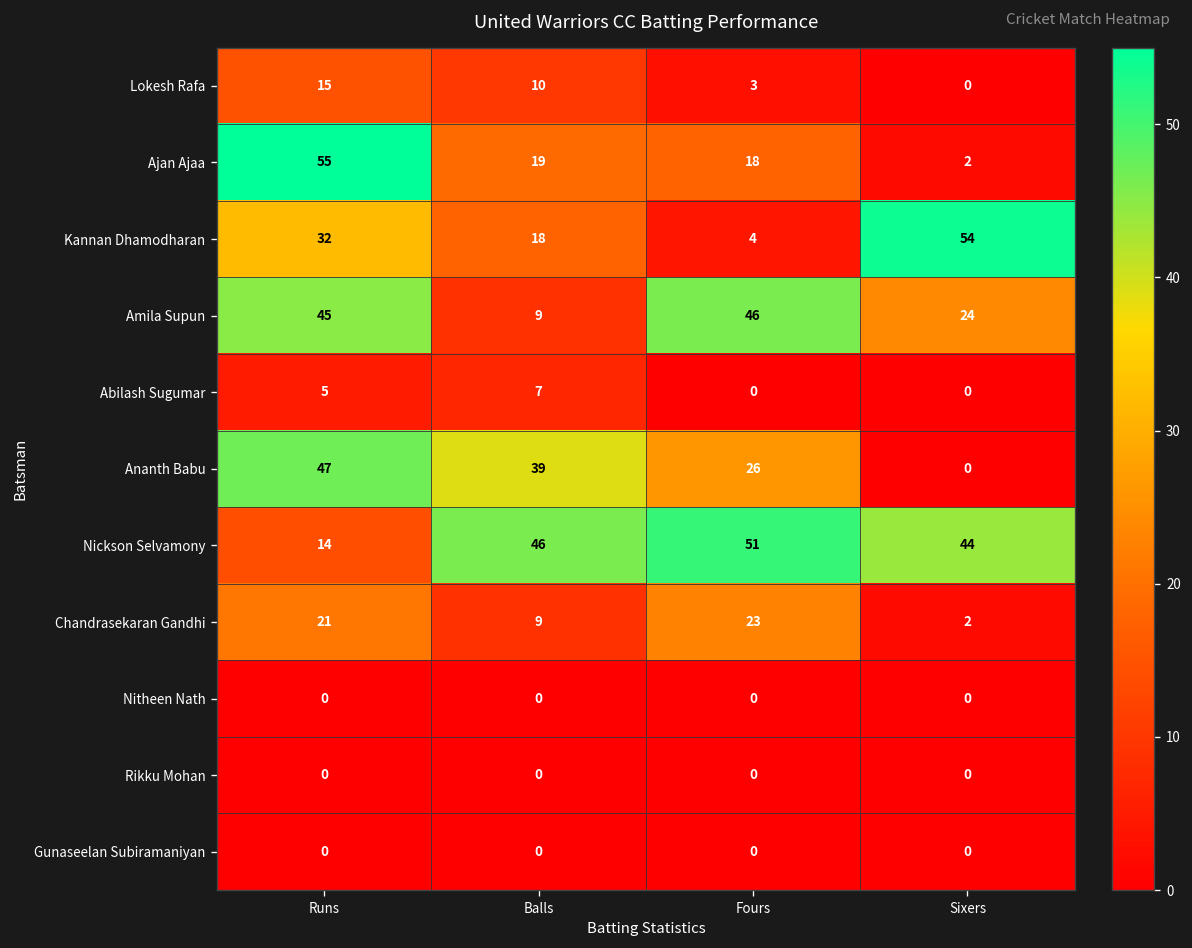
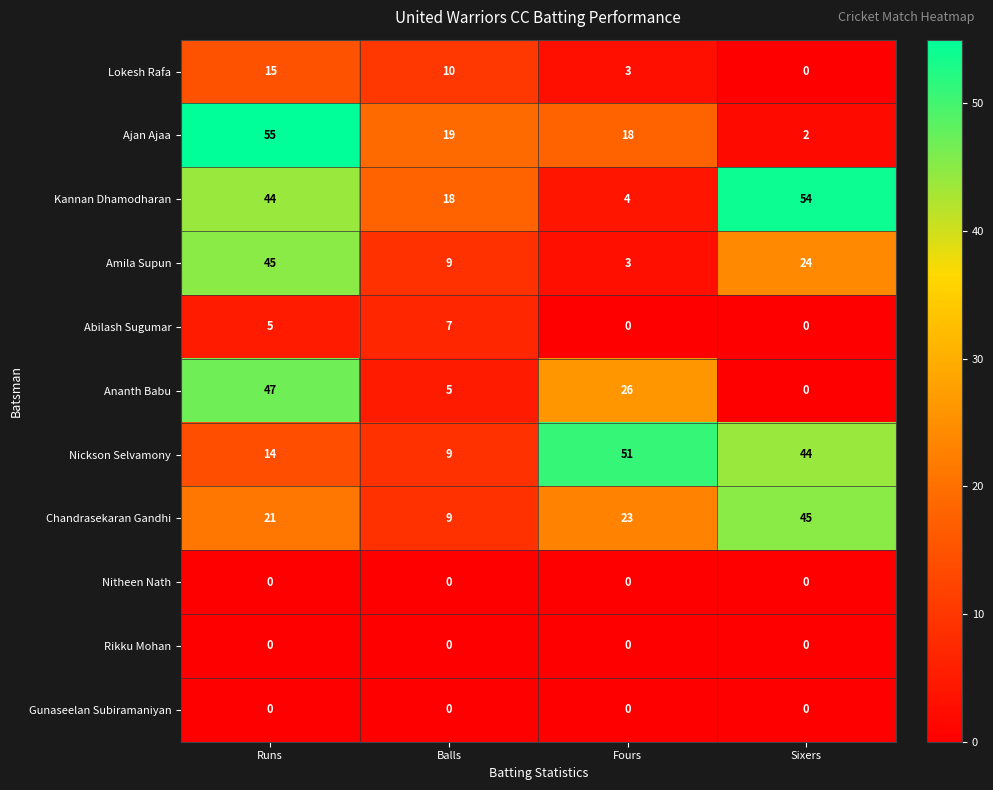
Kannan Dhamodharan, Runs: 32 -> 44
Amila Supun, Fours: 46 -> 3
Ananth Babu, Balls: 39 -> 5
Nickson Selvamony, Balls: 46 -> 9
Chandrasekaran Gandhi, Sixers: 2 -> 45
